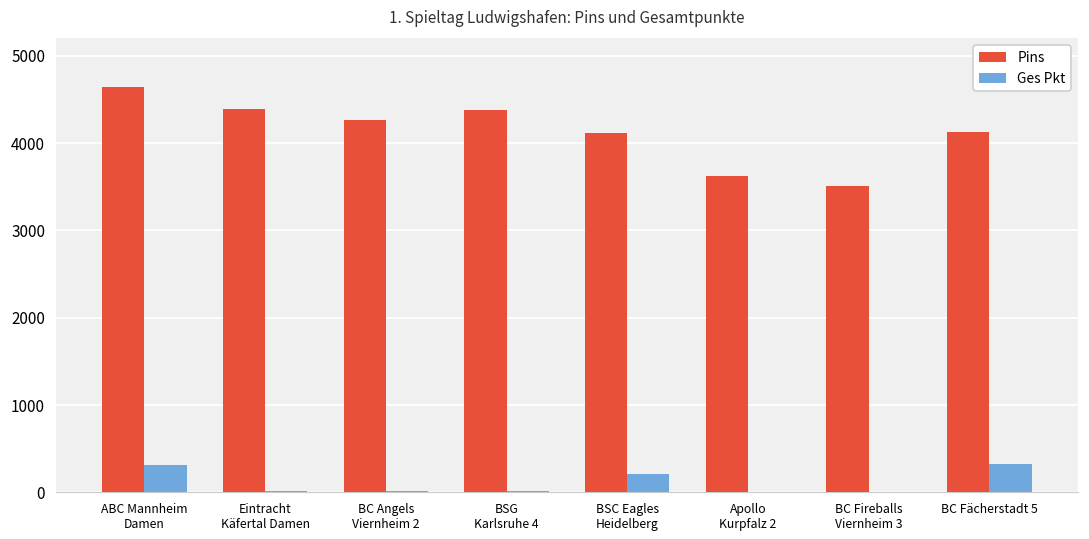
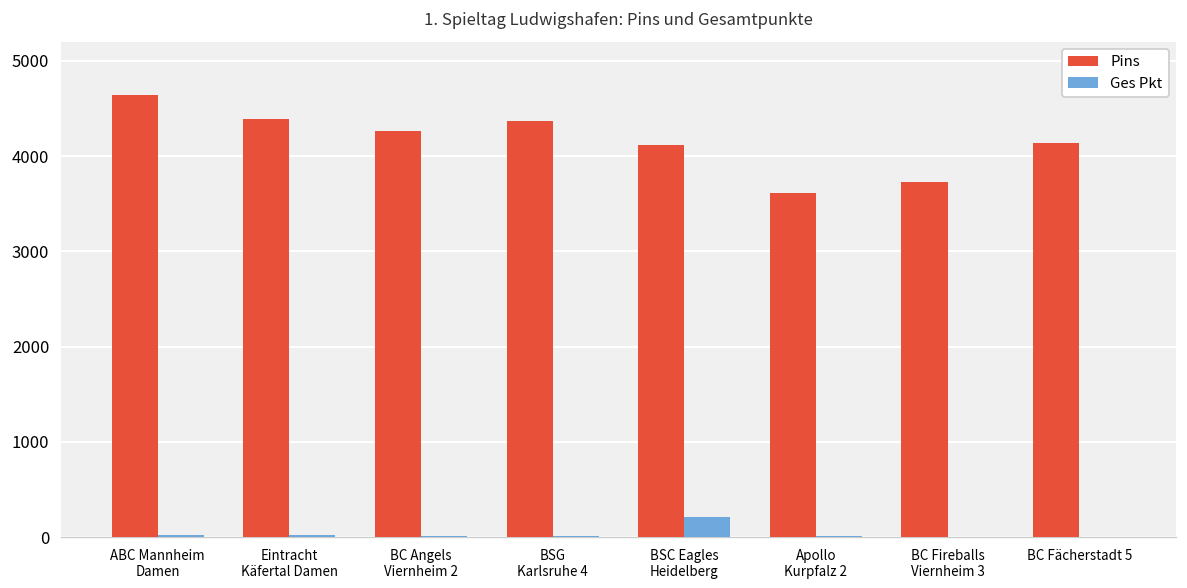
Ges Pkt, ABC Mannheim Damen: 300 -> 0
Pins, BC Fireballs Viernheim 3: 3500 -> 3700
Ges Pkt, BC Fächerstadt 5: 300 -> 0
